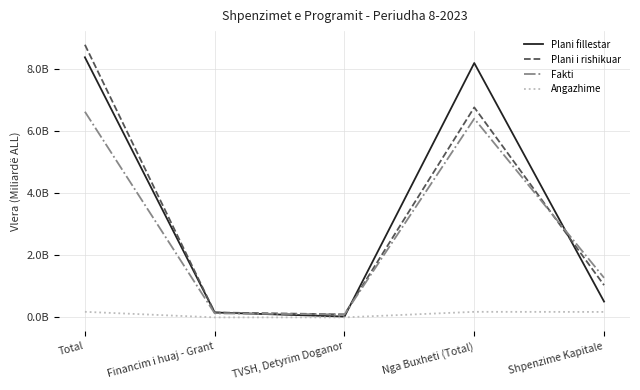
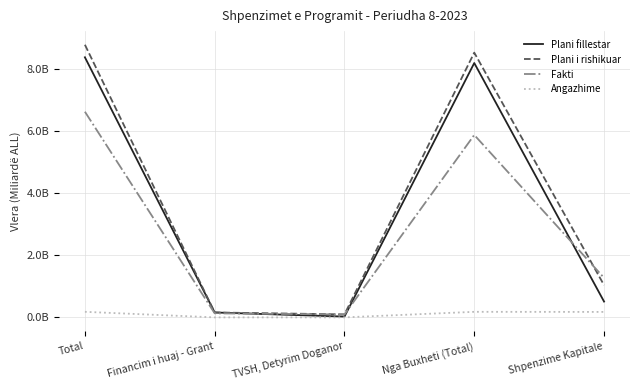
Plani i rishikuar, Nga Buxheti (Total): 6800000000 -> 8500000000
Fakti, Nga Buxheti (Total): 6400000000 -> 5900000000
